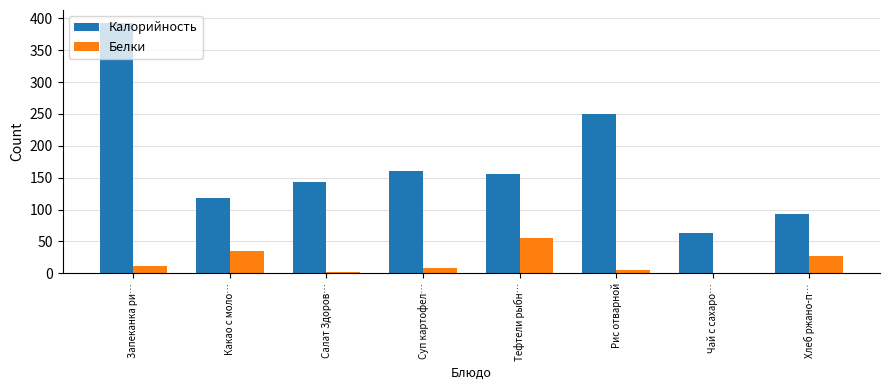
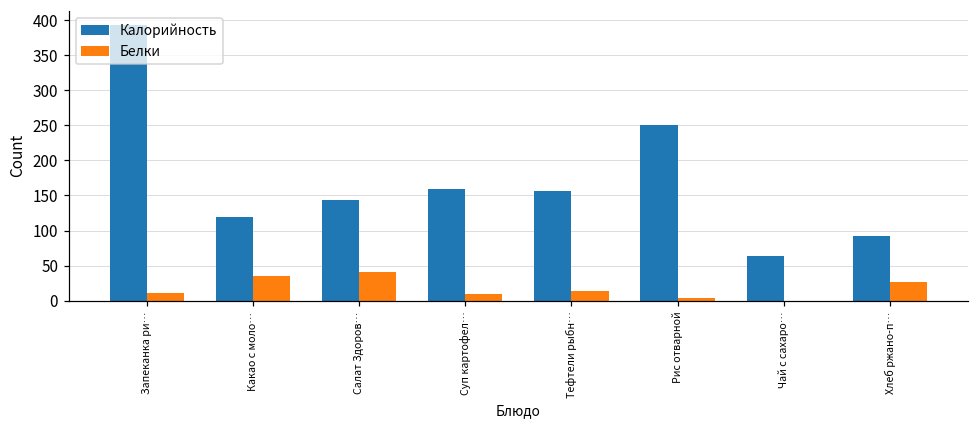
Белки, Салат Здоров…: 0 -> 40
Белки, Тефтели рыбн…: 60 -> 10
